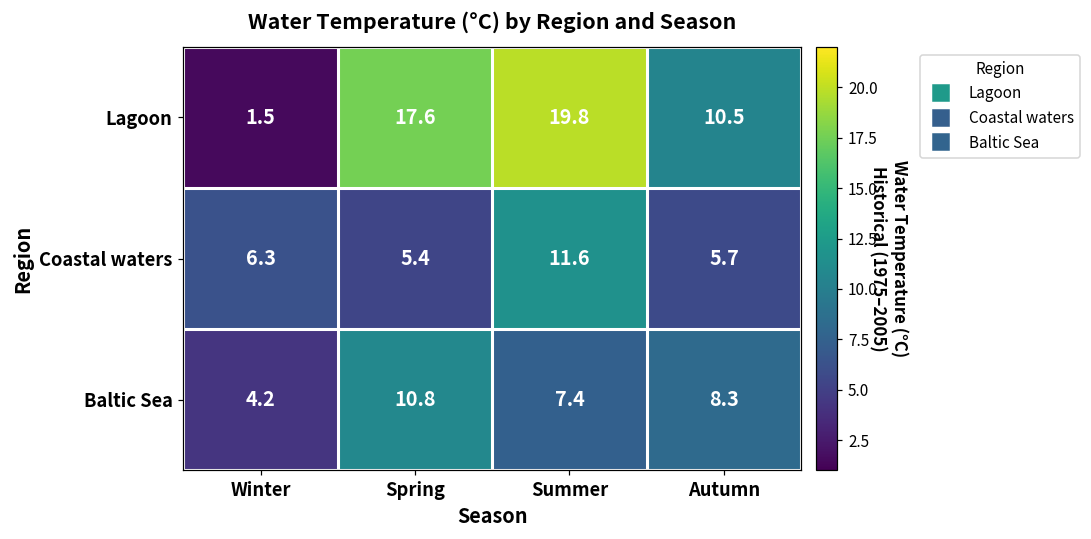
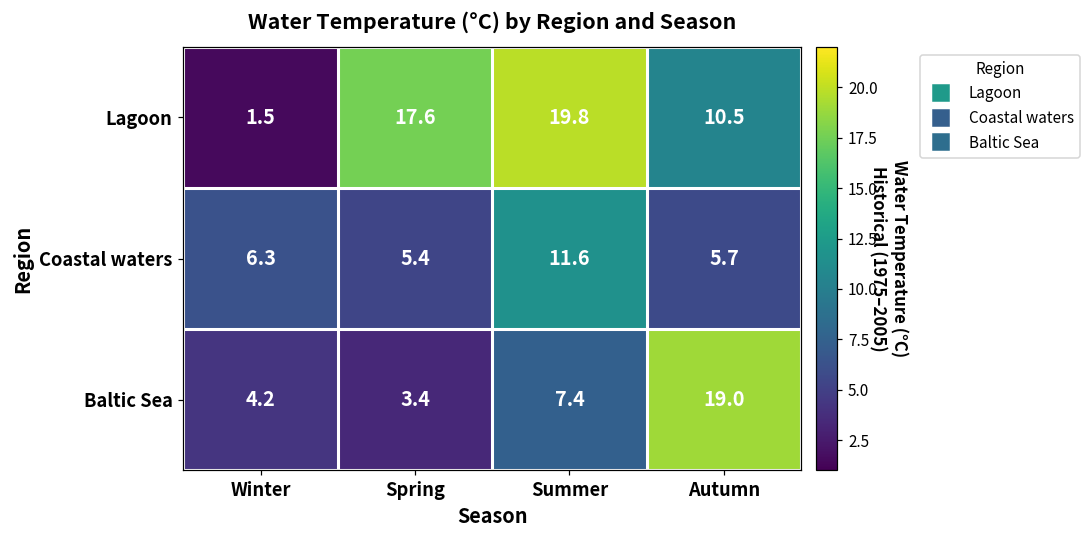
Baltic Sea, Spring: 10.8 -> 3.4
Baltic Sea, Autumn: 8.3 -> 19.0
